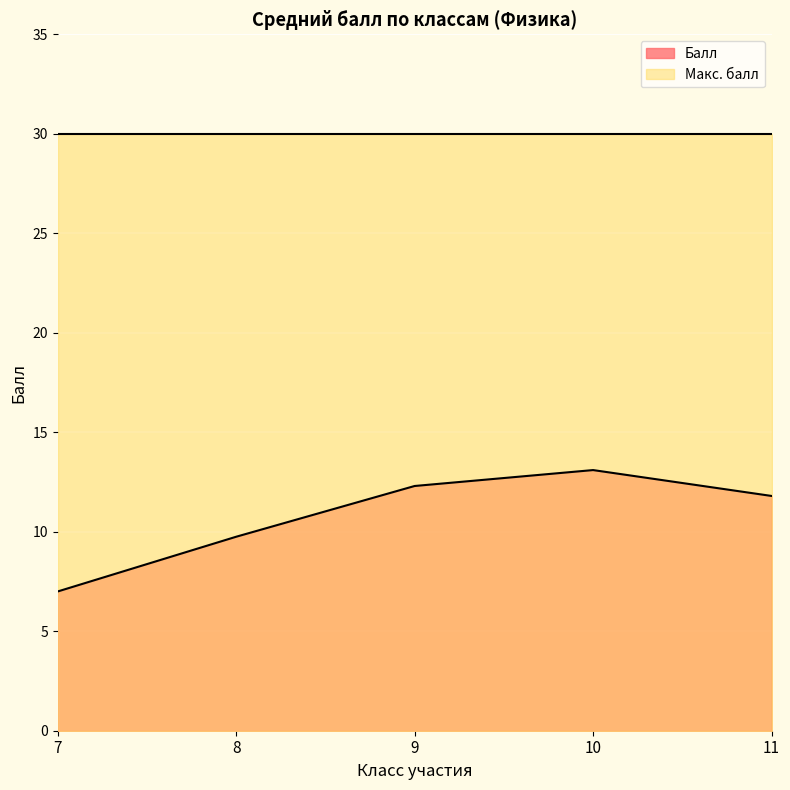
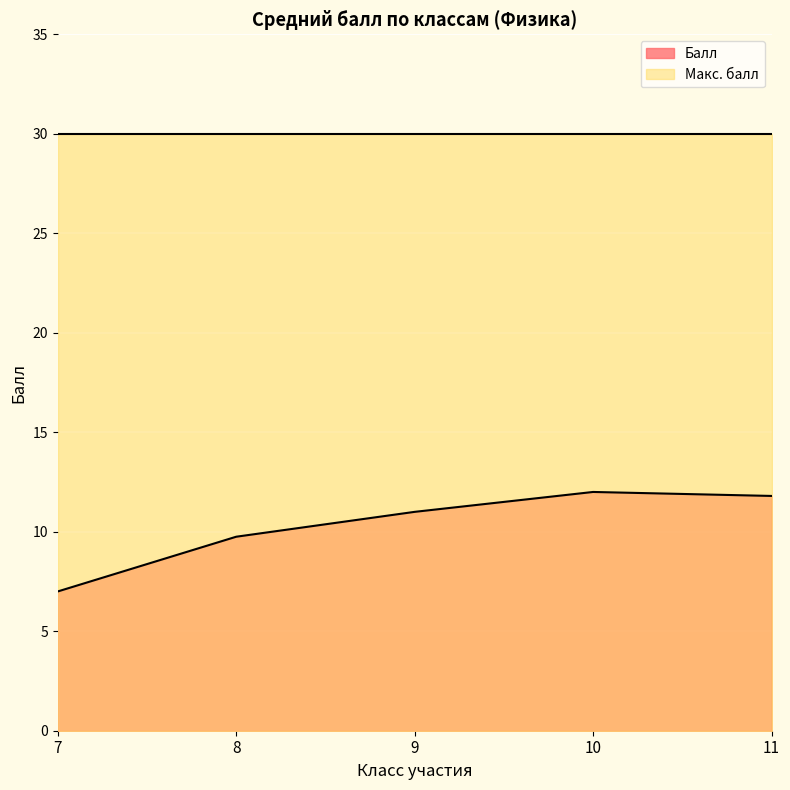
Балл, 9: 12.3 -> 11.0
Балл, 10: 13.1 -> 12.0
